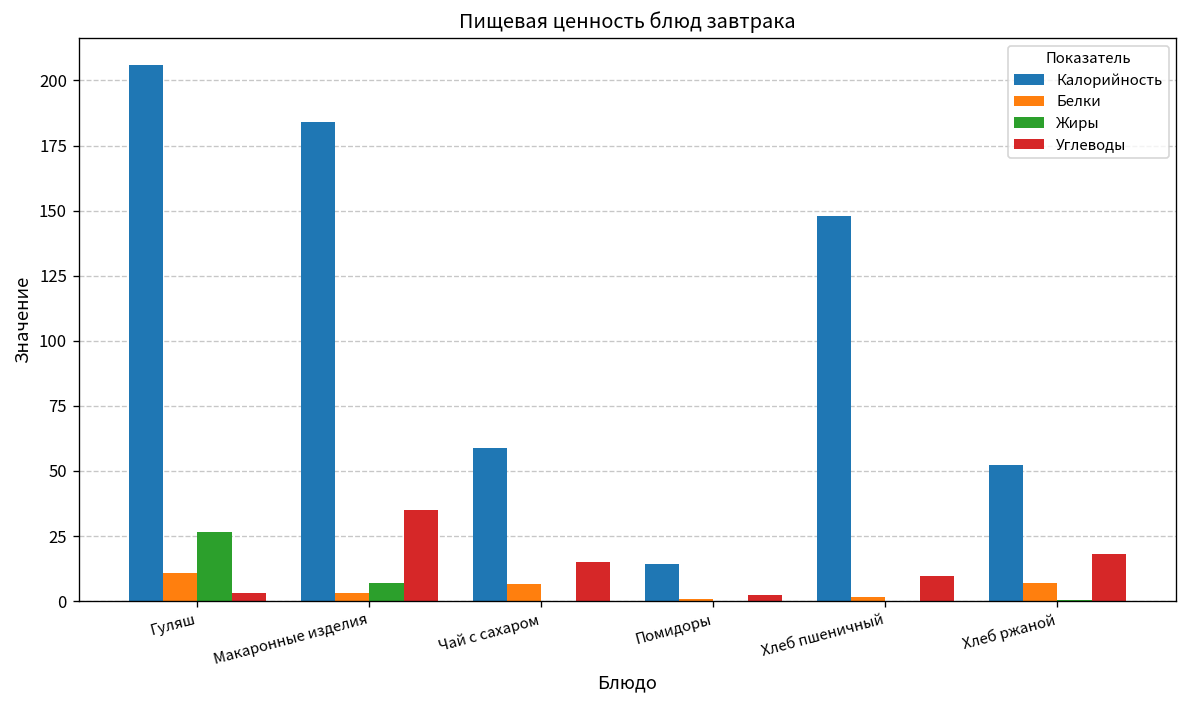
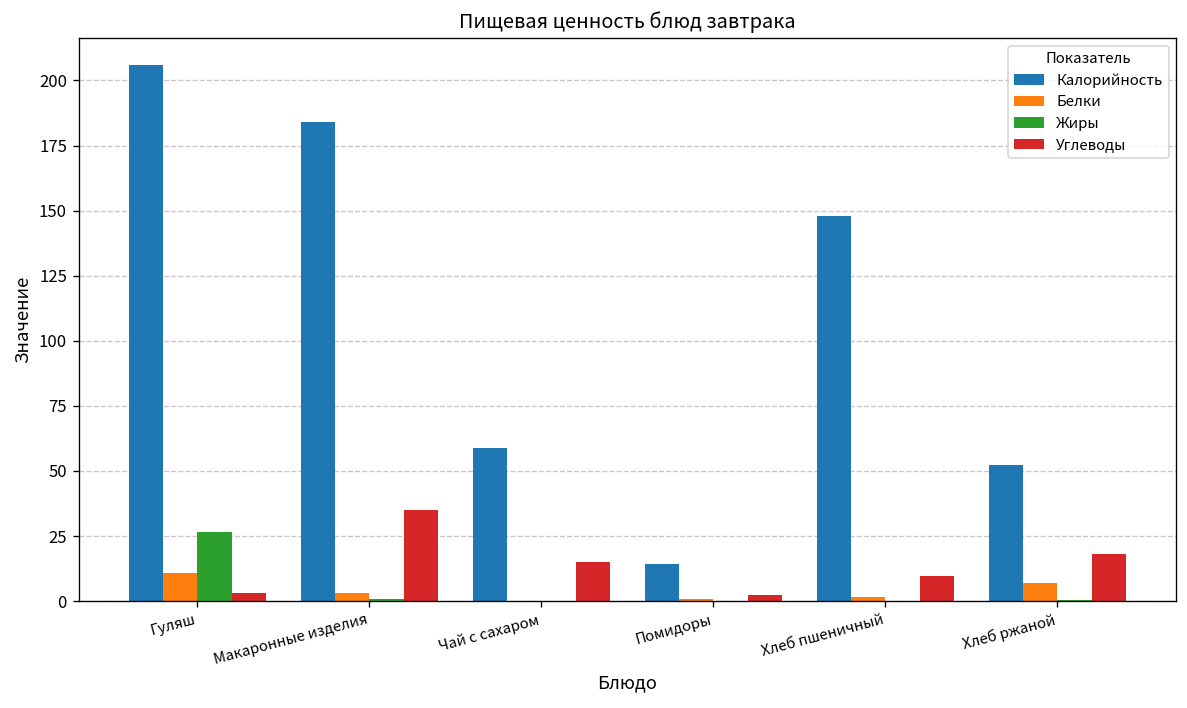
Жиры, Макаронные изделия: 7 -> 1
Белки, Чай с сахаром: 6 -> 0
